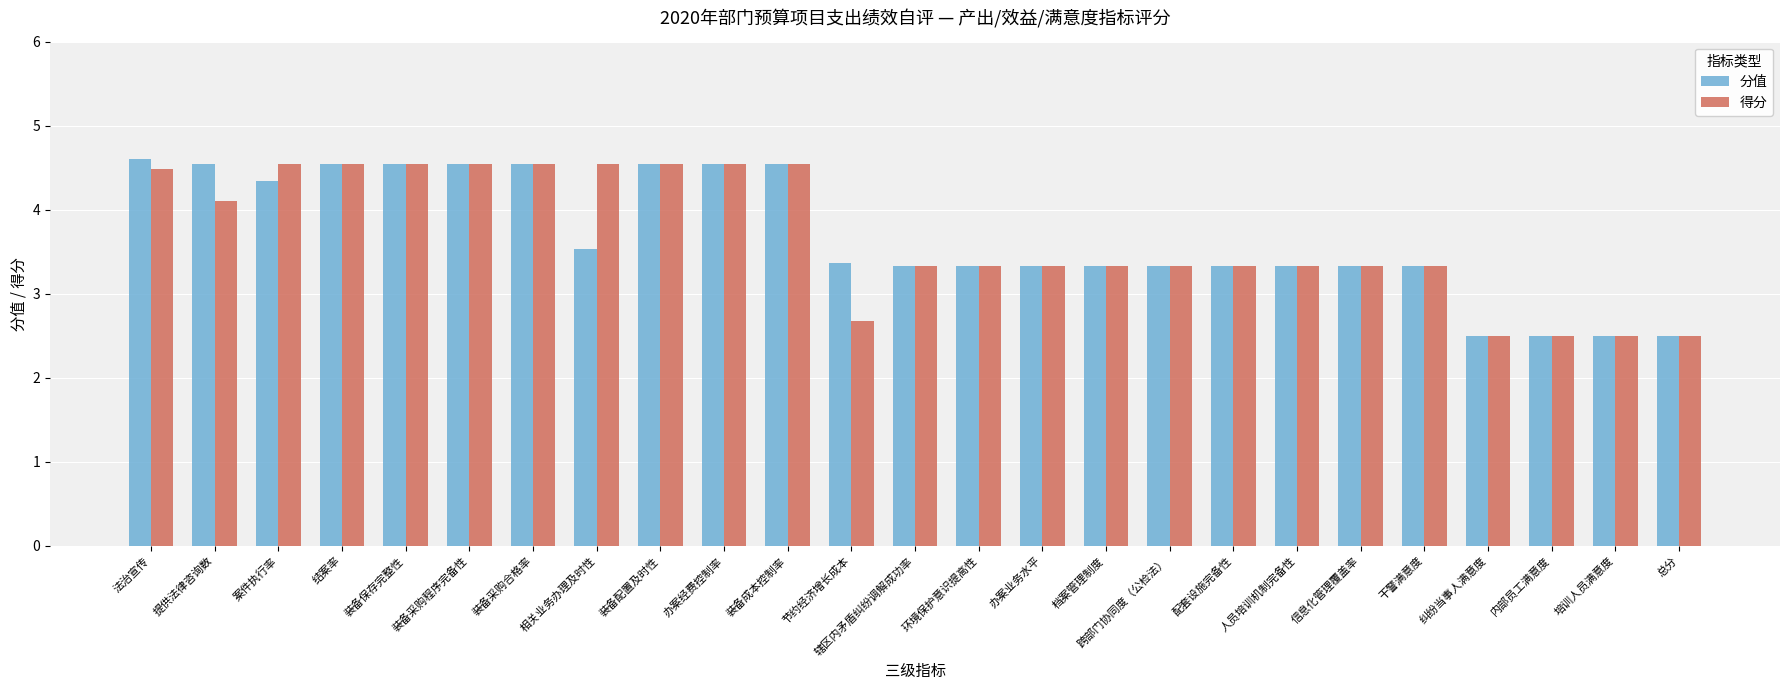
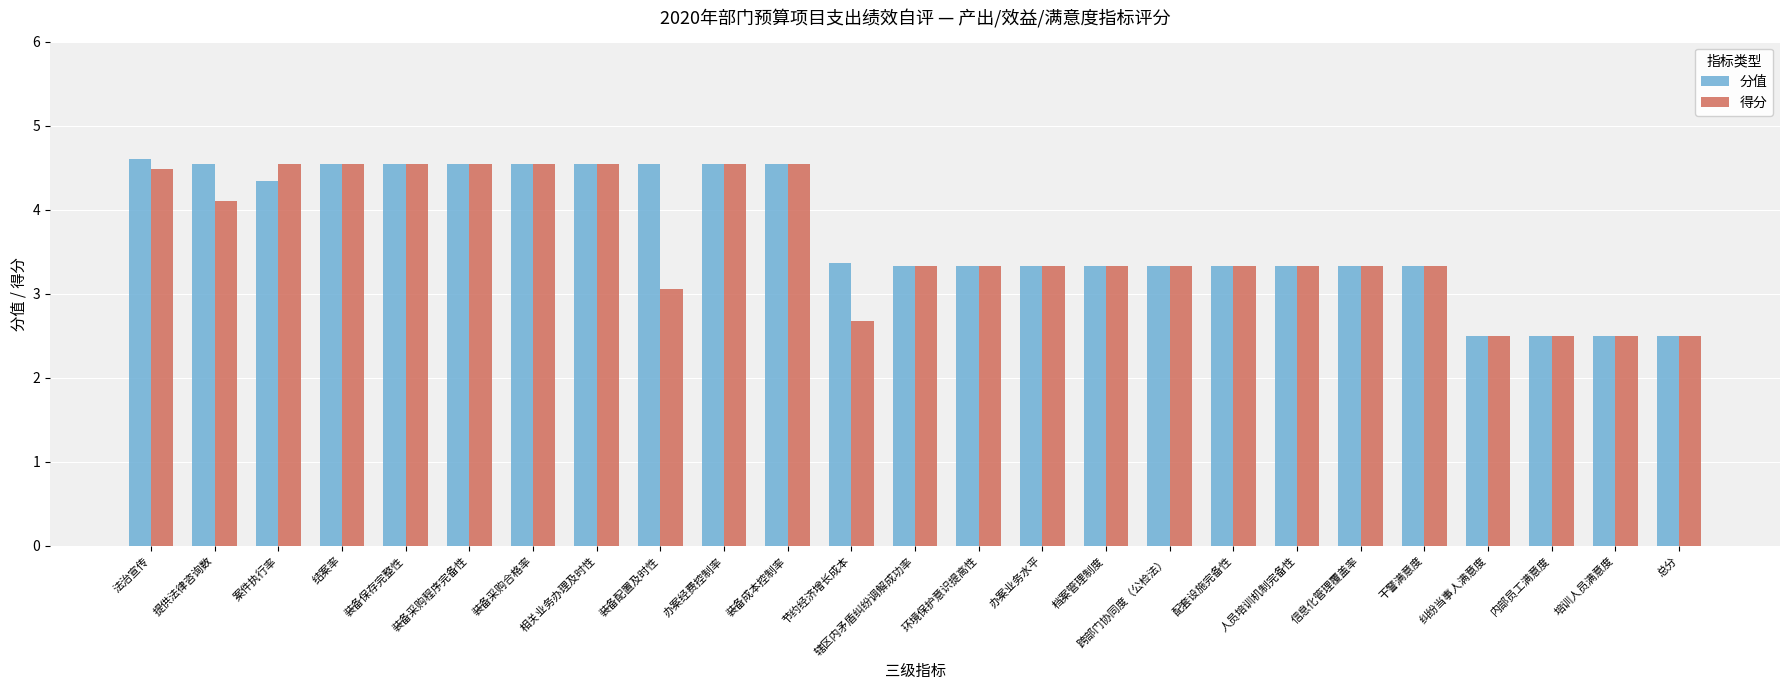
分值, 相关业务办理及时性: 3.5 -> 4.5
得分, 装备配置及时性: 4.5 -> 3.1
